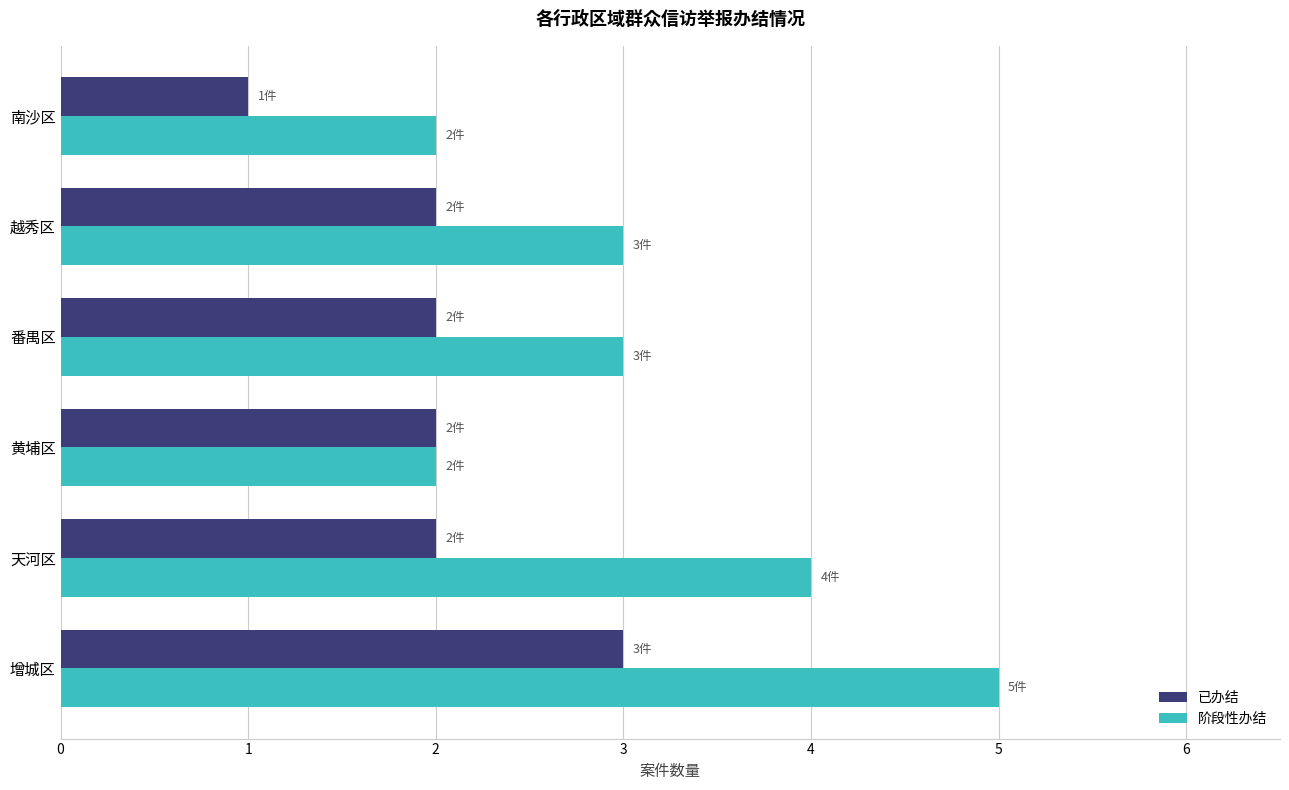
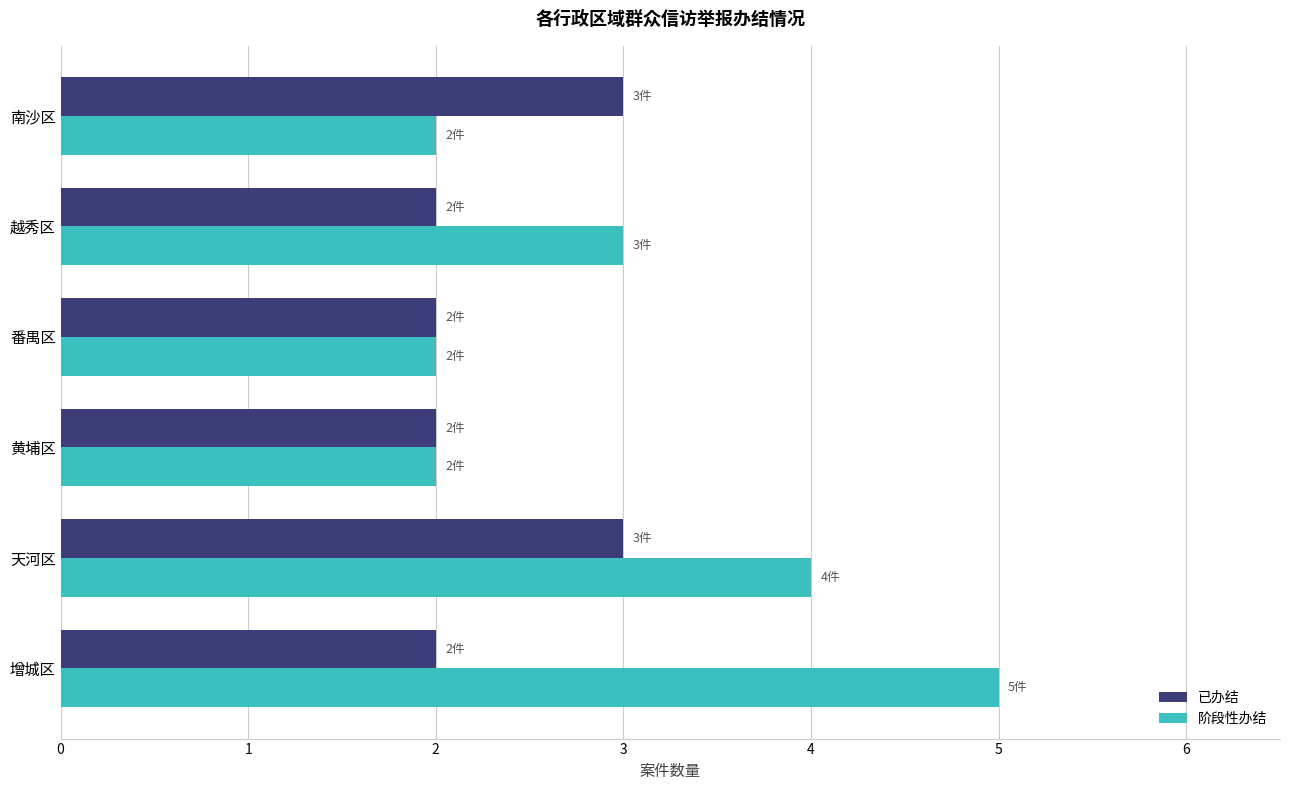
已办结, 南沙区: 1件 -> 3件
阶段性办结, 番禺区: 3件 -> 2件
已办结, 天河区: 2件 -> 3件
已办结, 增城区: 3件 -> 2件
